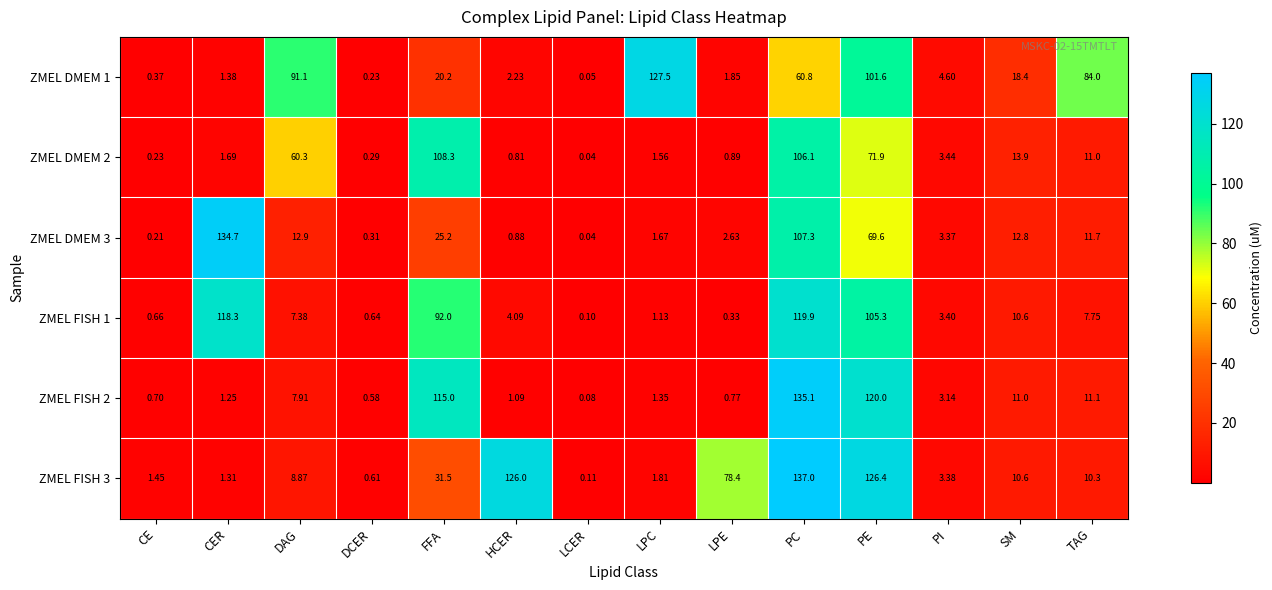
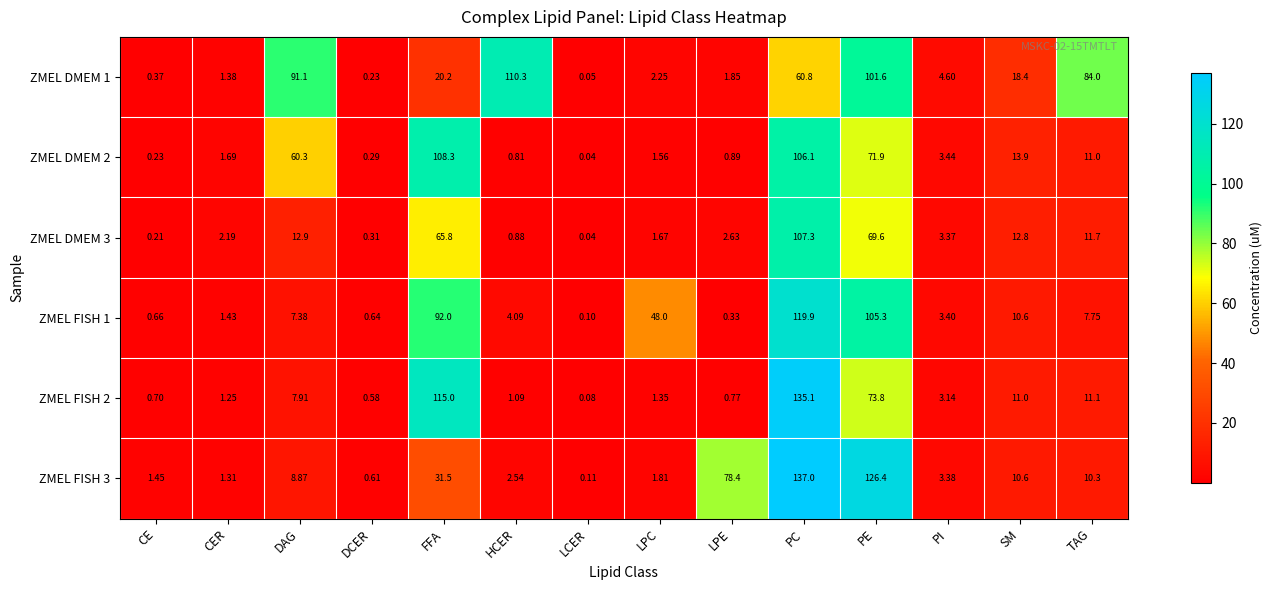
ZMEL DMEM 1, HCER: 2.23 -> 110.3
ZMEL DMEM 1, LPC: 127.5 -> 2.25
ZMEL DMEM 3, CER: 134.7 -> 2.19
ZMEL DMEM 3, FFA: 25.2 -> 65.8
ZMEL FISH 1, CER: 118.3 -> 1.43
ZMEL FISH 1, LPC: 1.13 -> 48.0
ZMEL FISH 2, PE: 120.0 -> 73.8
ZMEL FISH 3, HCER: 126.0 -> 2.54
